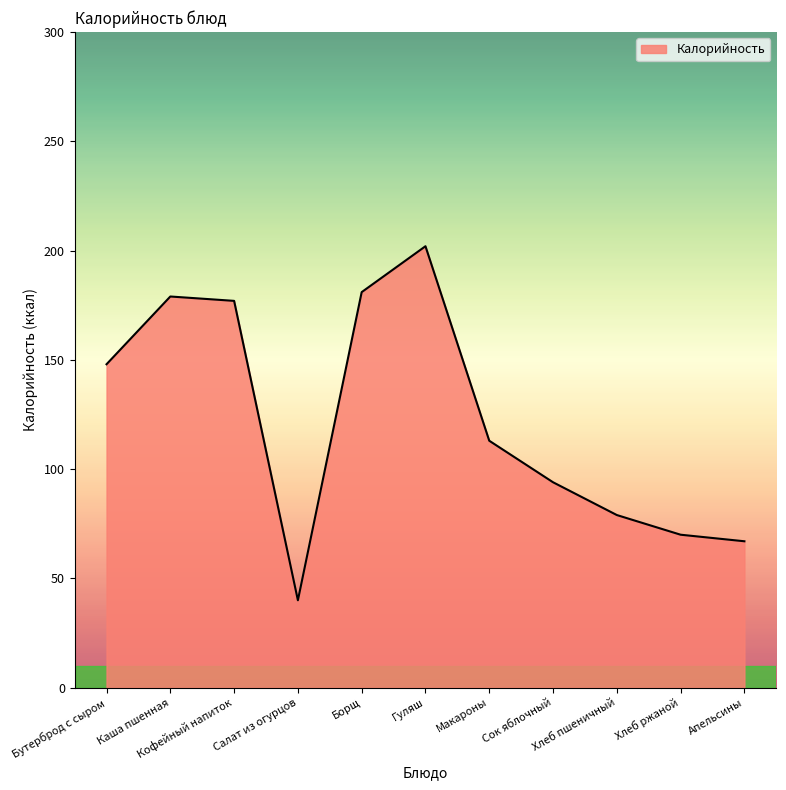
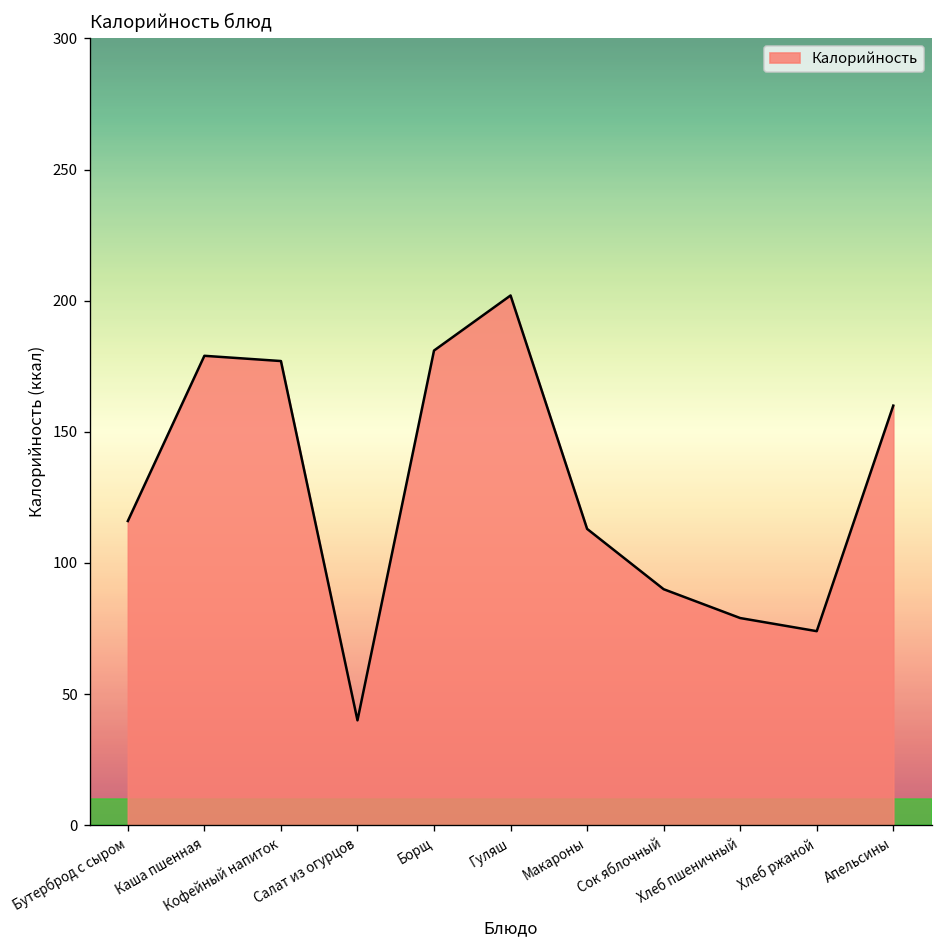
Бутерброд с сыром: 148 -> 116
Сок яблочный: 94 -> 90
Хлеб ржаной: 70 -> 74
Апельсины: 67 -> 160
